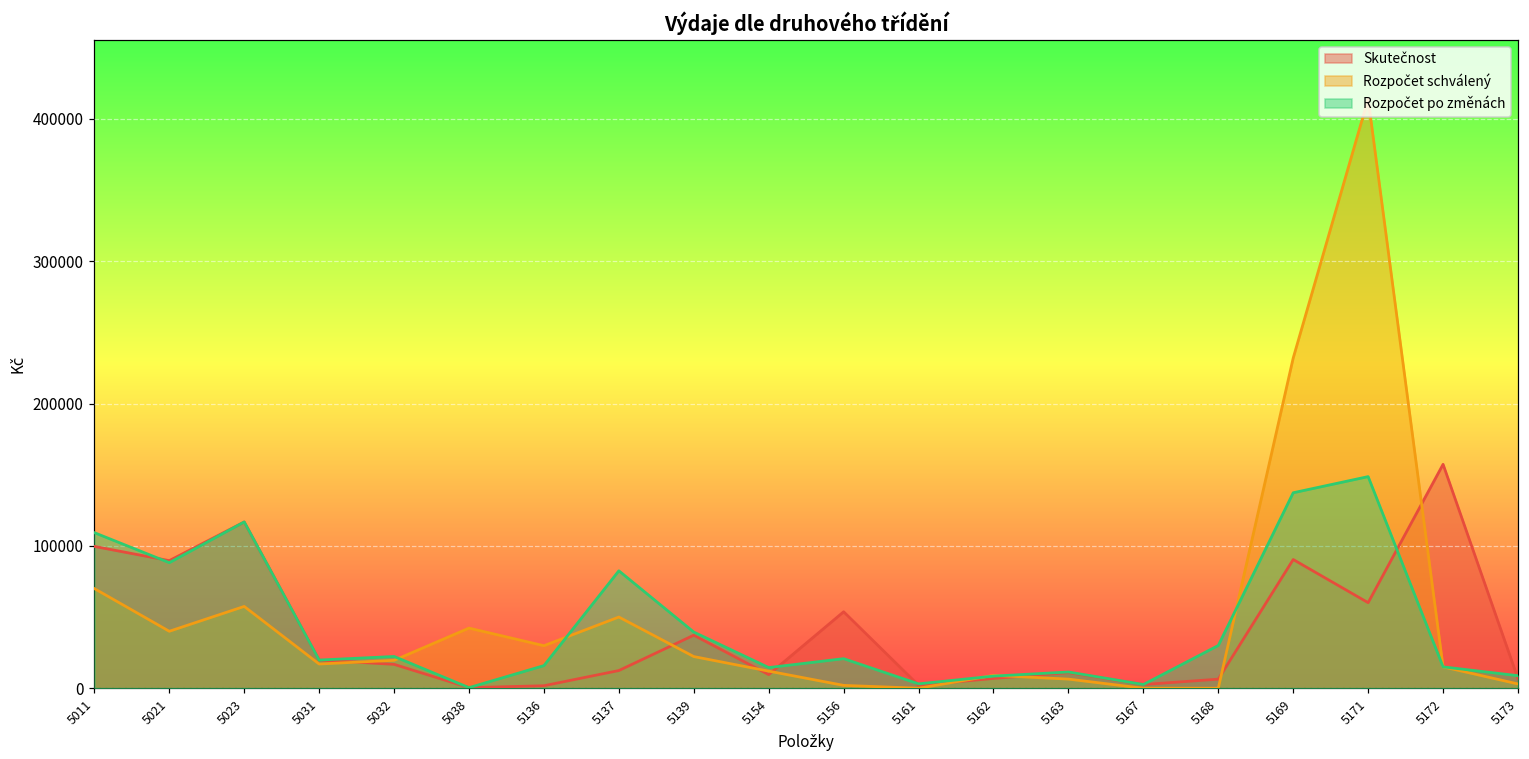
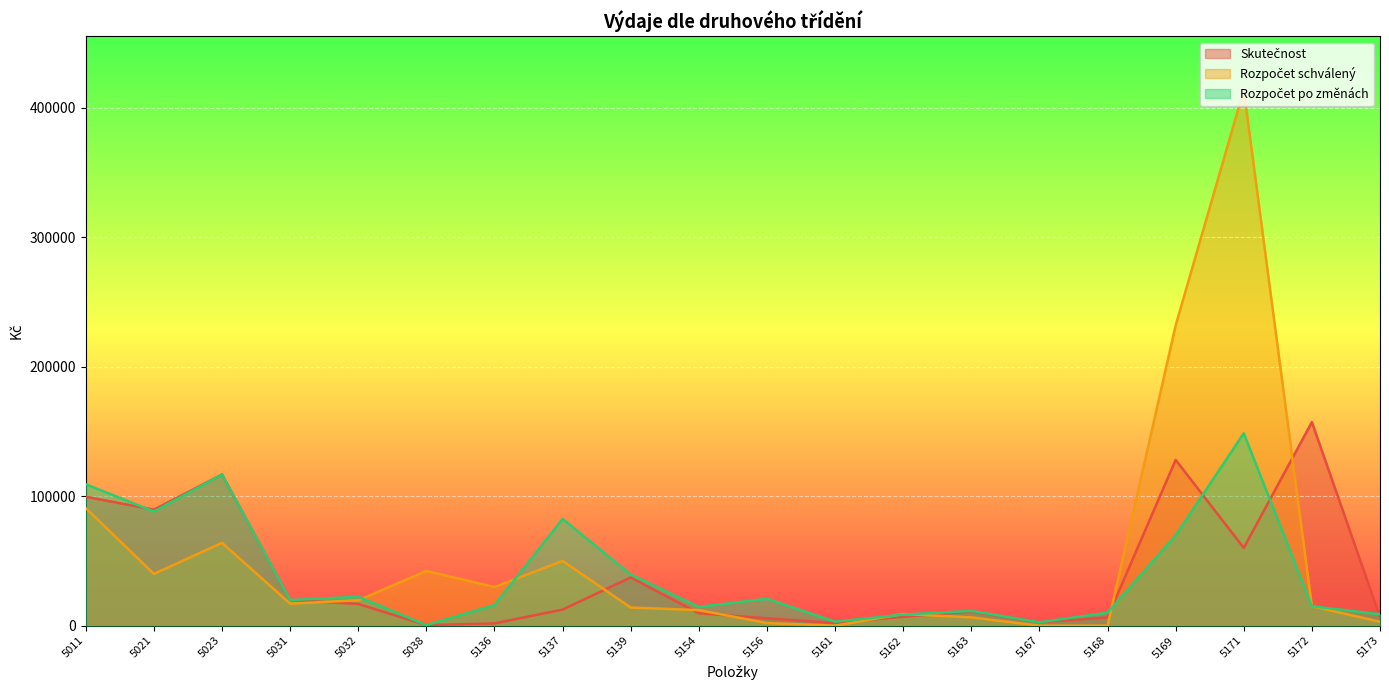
Rozpočet schválený, 5011: 70000 -> 91000
Rozpočet schválený, 5023: 57000 -> 64000
Rozpočet schválený, 5139: 22000 -> 14000
Skutečnost, 5156: 54000 -> 6000
Rozpočet po změnách, 5168: 30000 -> 10000
Skutečnost, 5169: 90000 -> 128000
Rozpočet po změnách, 5169: 137000 -> 70000
